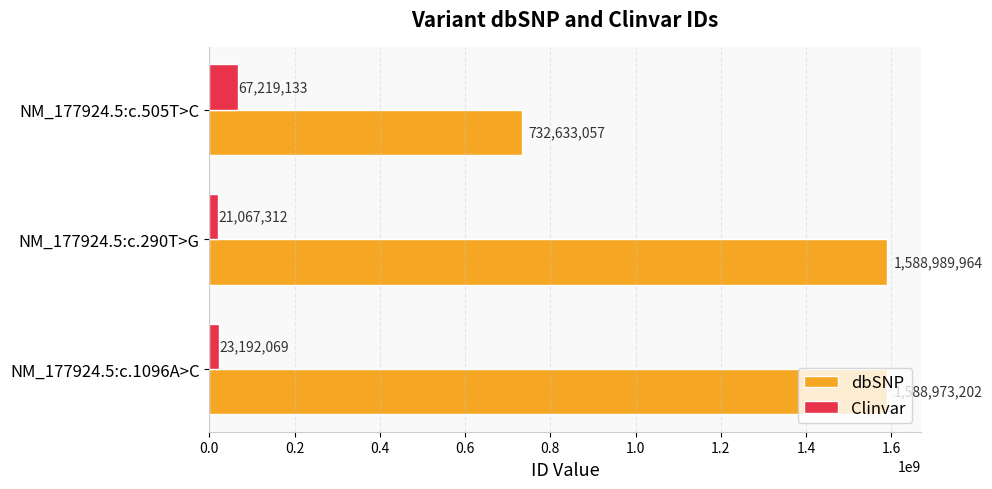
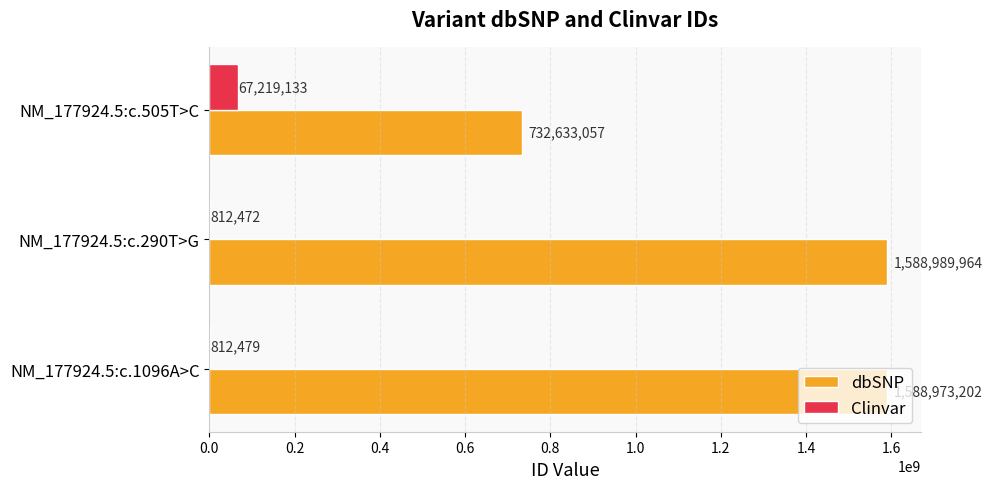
Clinvar, NM_177924.5:c.290T>G: 21,067,312 -> 812,472
Clinvar, NM_177924.5:c.1096A>C: 23,192,069 -> 812,479
